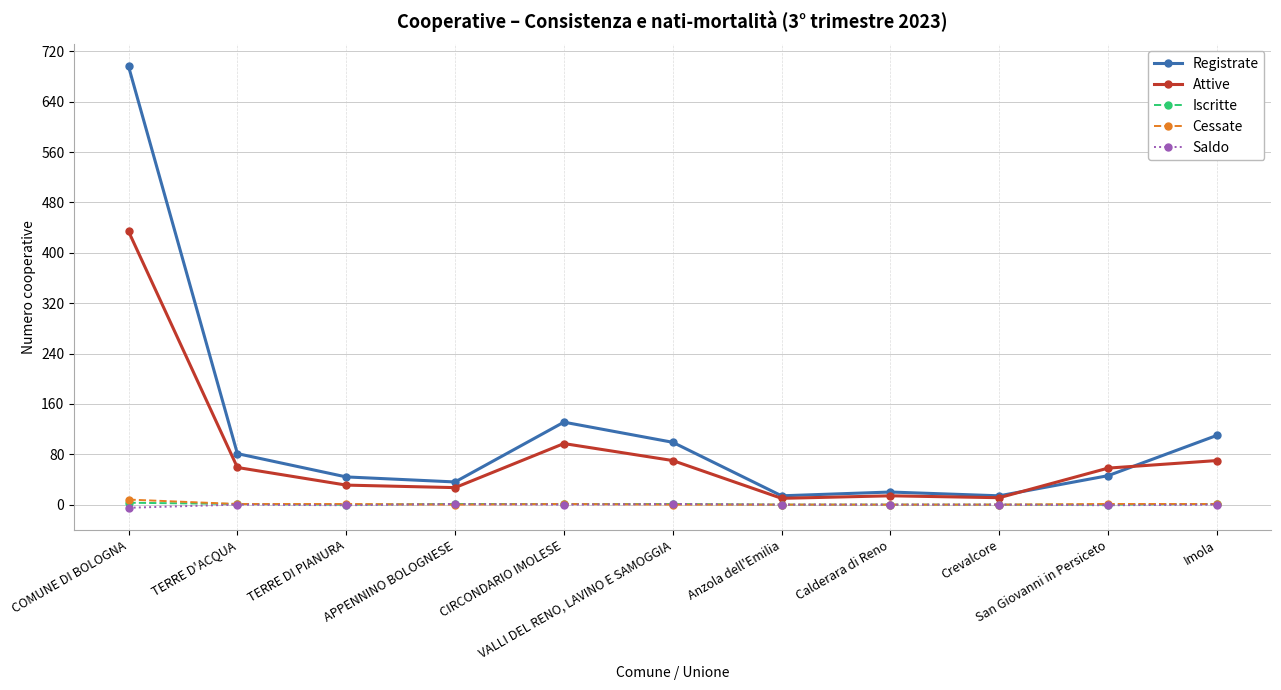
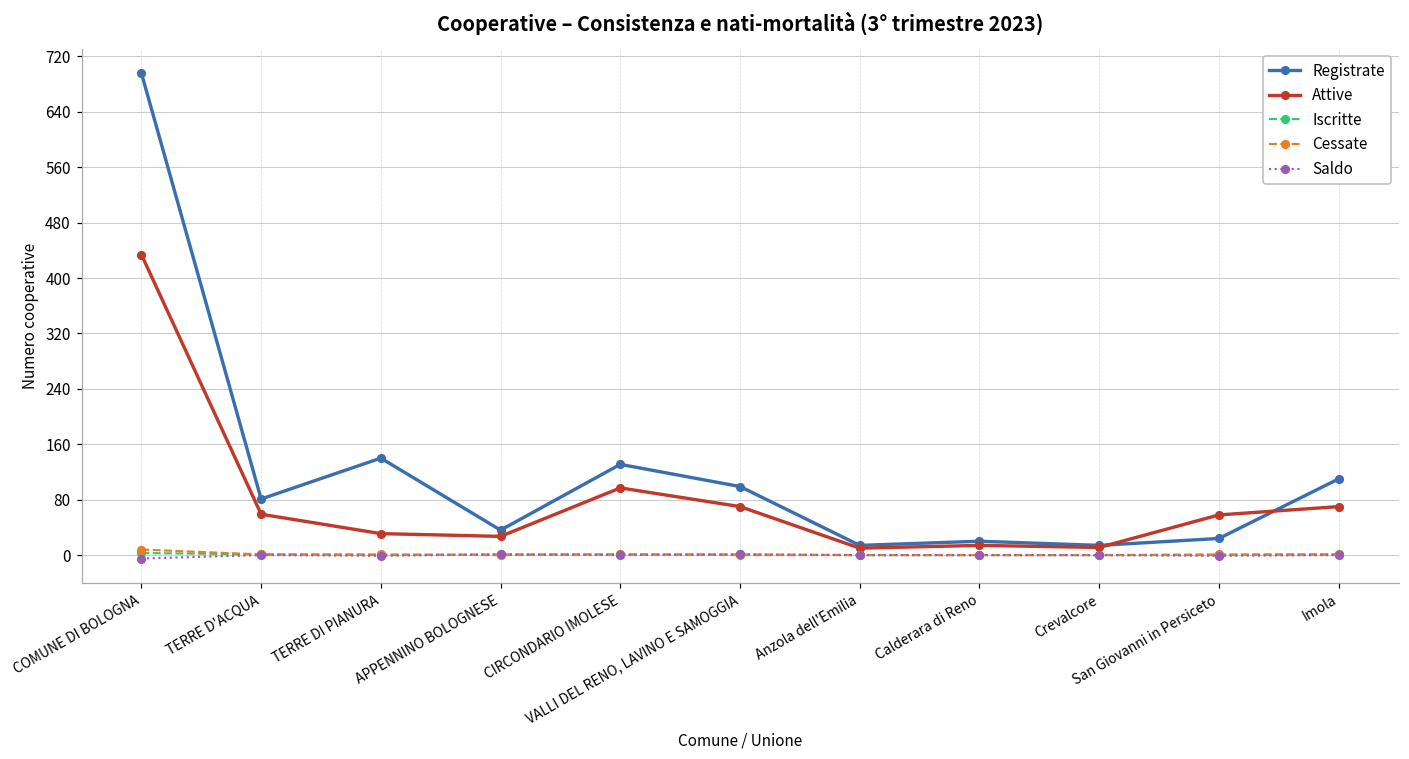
Registrate, TERRE DI PIANURA: 40 -> 140
Registrate, San Giovanni in Persiceto: 50 -> 20
